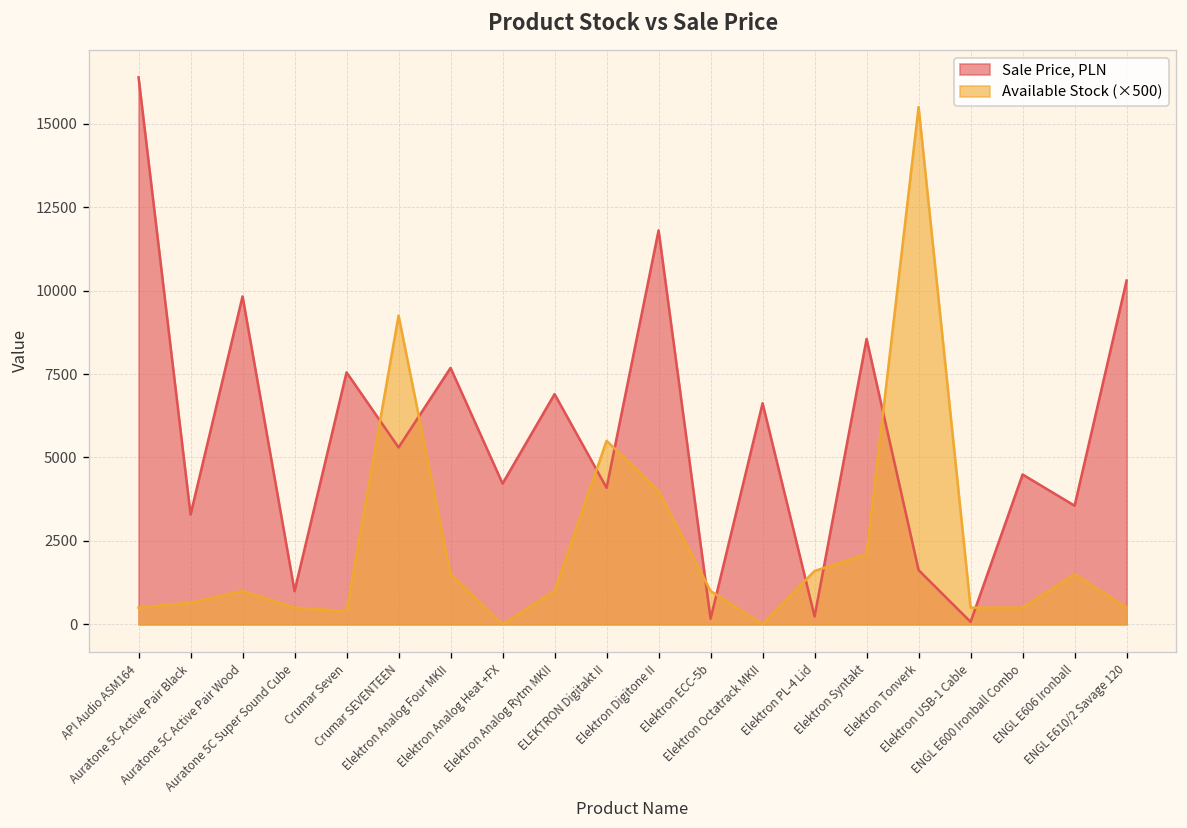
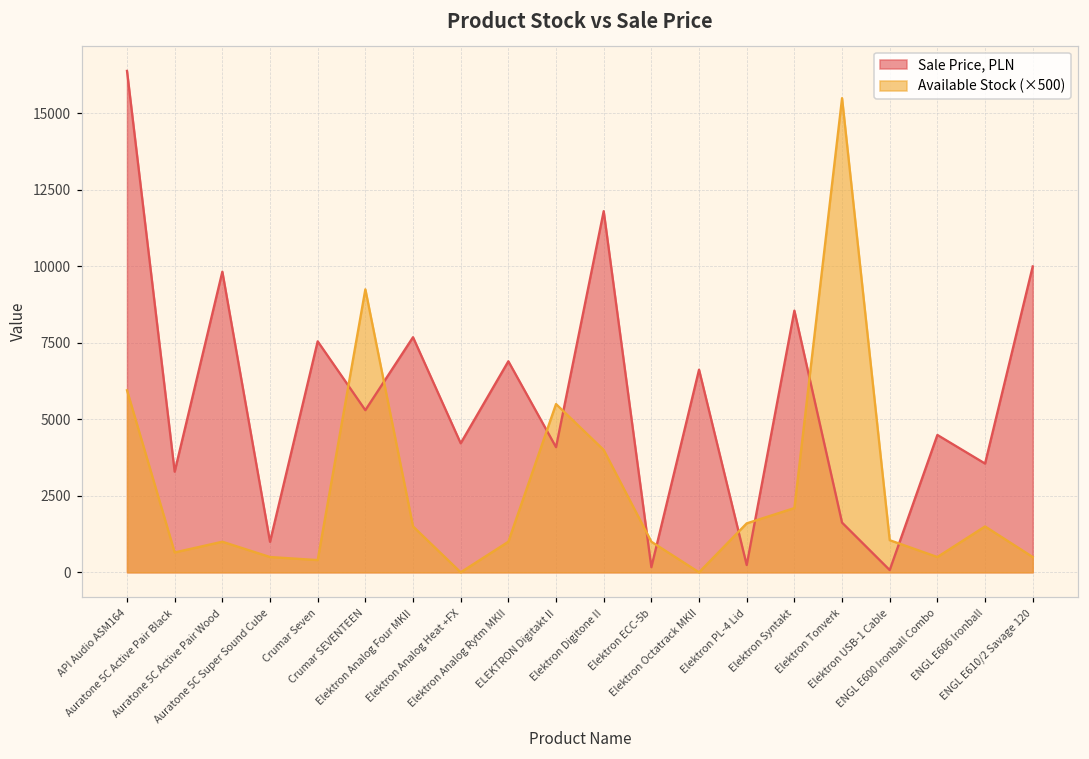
Available Stock (×500), API Audio ASM164: 500 -> 6000
Available Stock (×500), Elektron USB-1 Cable: 500 -> 1100
Sale Price, PLN, ENGL E610/2 Savage 120: 10300 -> 10000
